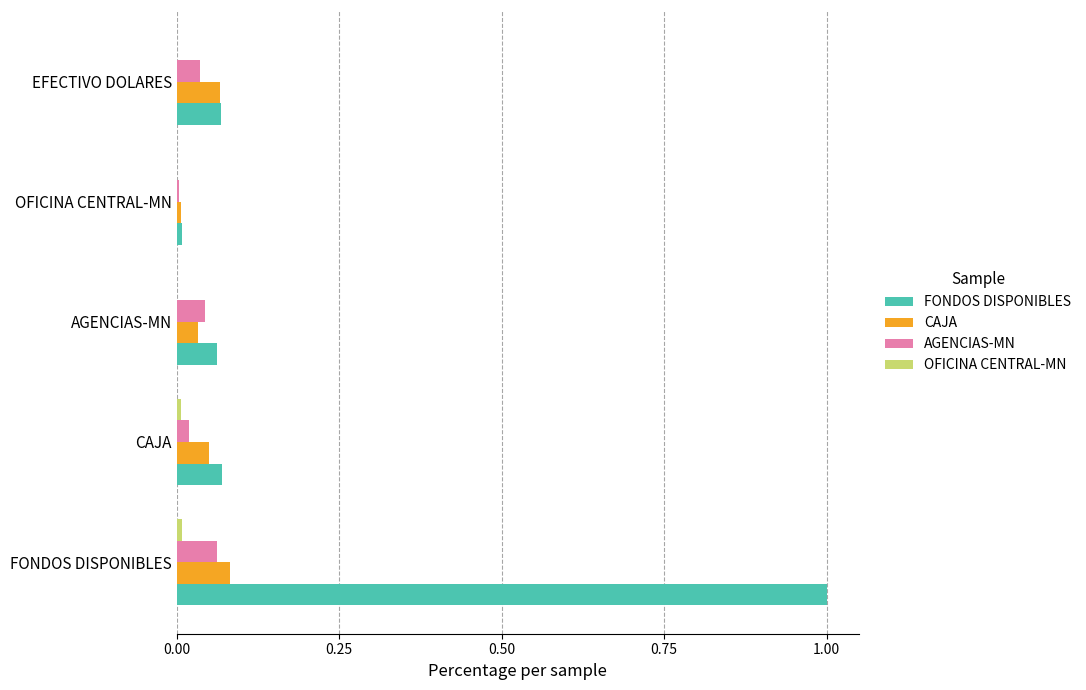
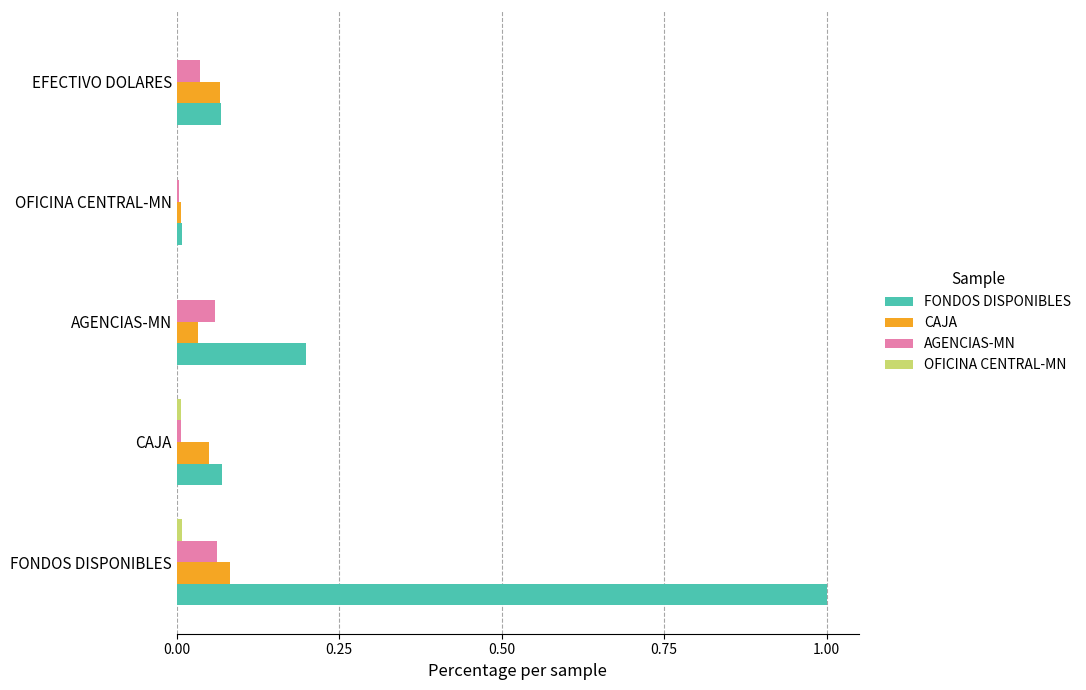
AGENCIAS-MN, AGENCIAS-MN: 0.04 -> 0.06
FONDOS DISPONIBLES, AGENCIAS-MN: 0.06 -> 0.20
AGENCIAS-MN, CAJA: 0.02 -> 0.01
